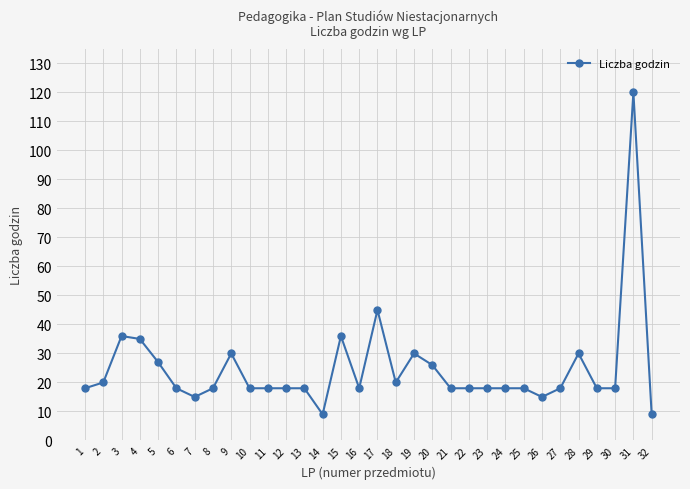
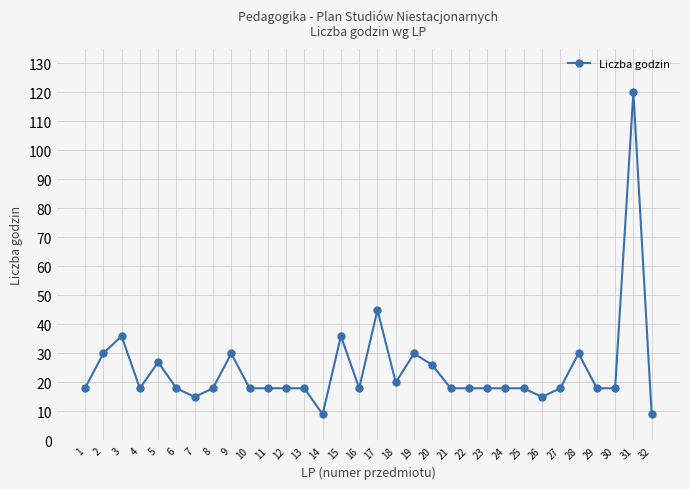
2: 20 -> 30
4: 35 -> 18
